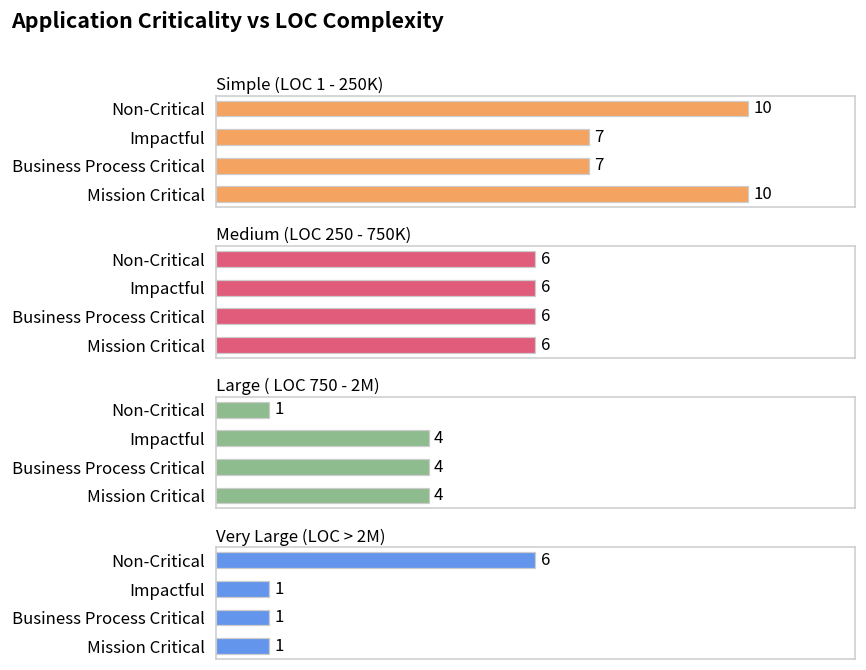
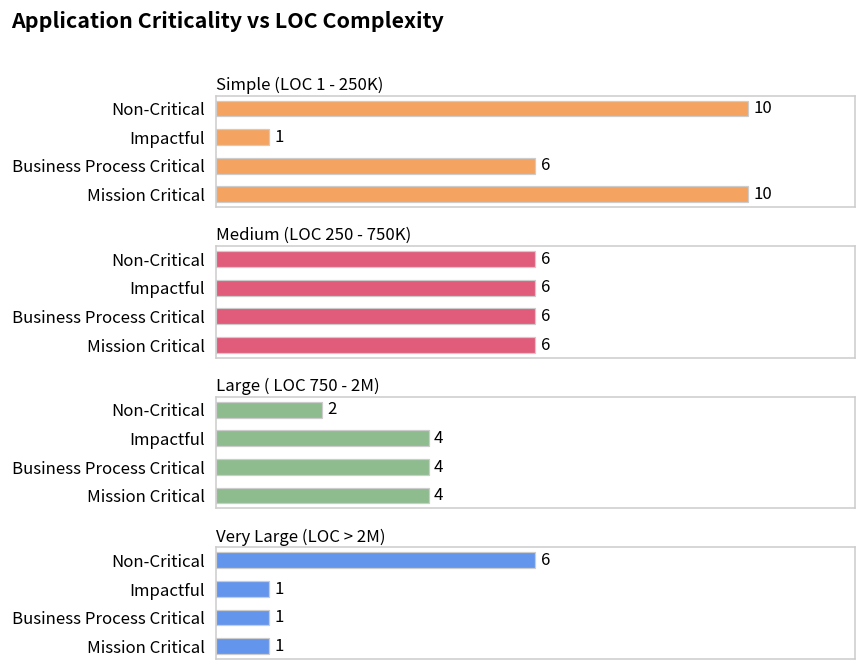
Simple (LOC 1 - 250K), Impactful: 7 -> 1
Simple (LOC 1 - 250K), Business Process Critical: 7 -> 6
Large ( LOC 750 - 2M), Non-Critical: 1 -> 2
